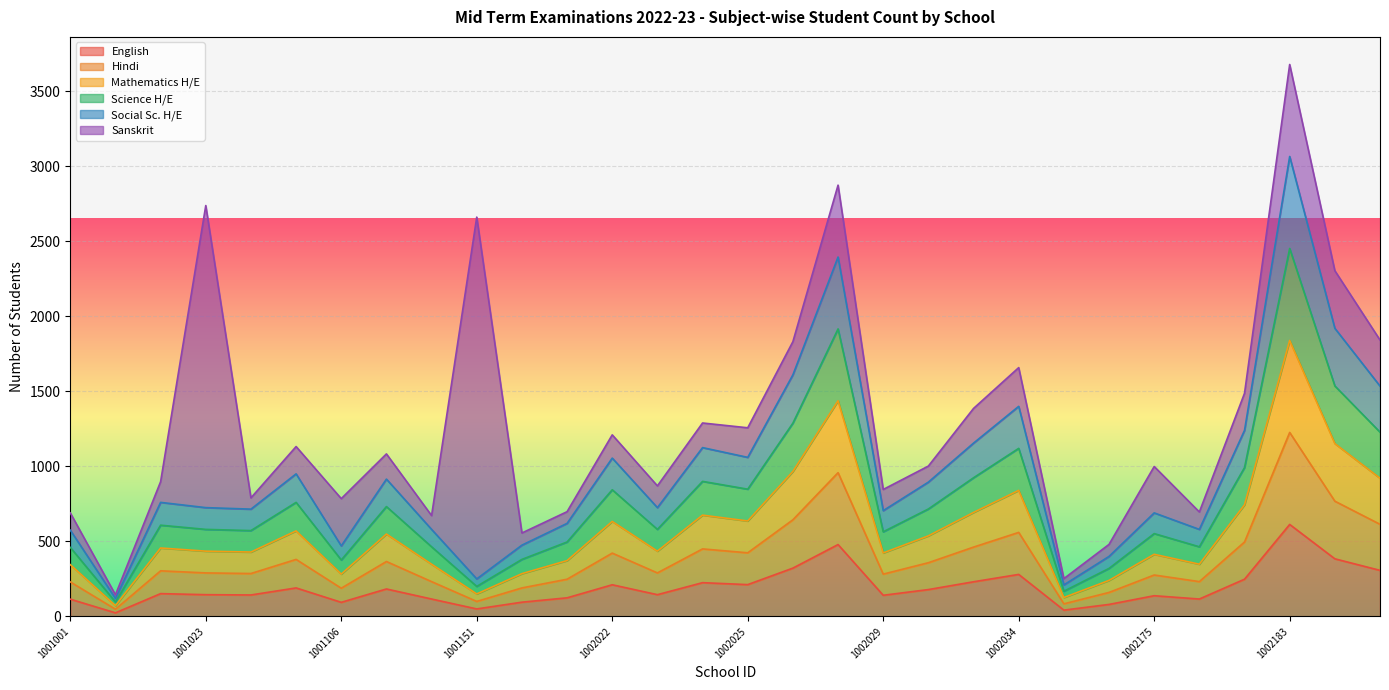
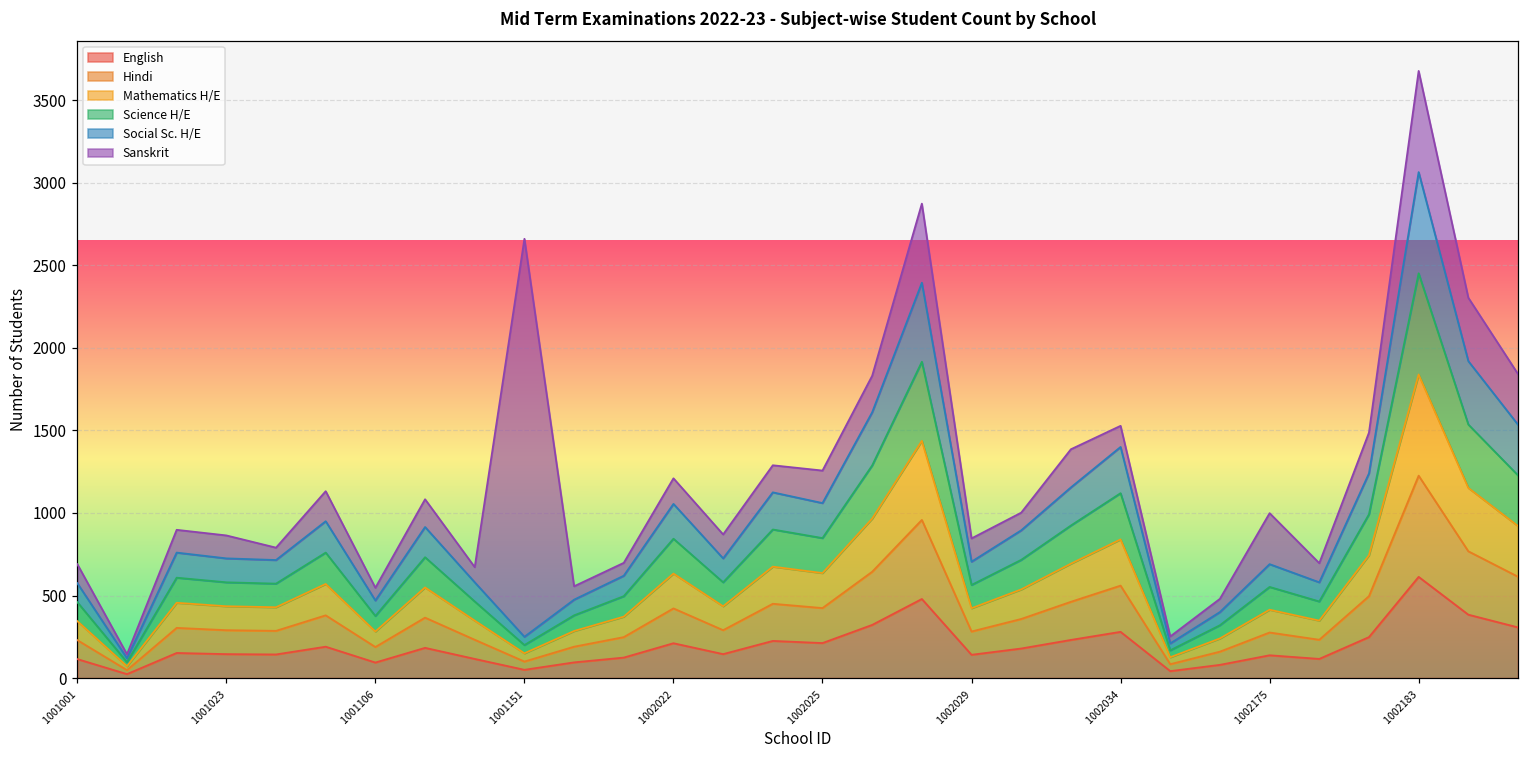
Sanskrit, 1001023: 2010 -> 140
Sanskrit, 1001106: 320 -> 80
Sanskrit, 1002034: 260 -> 130
